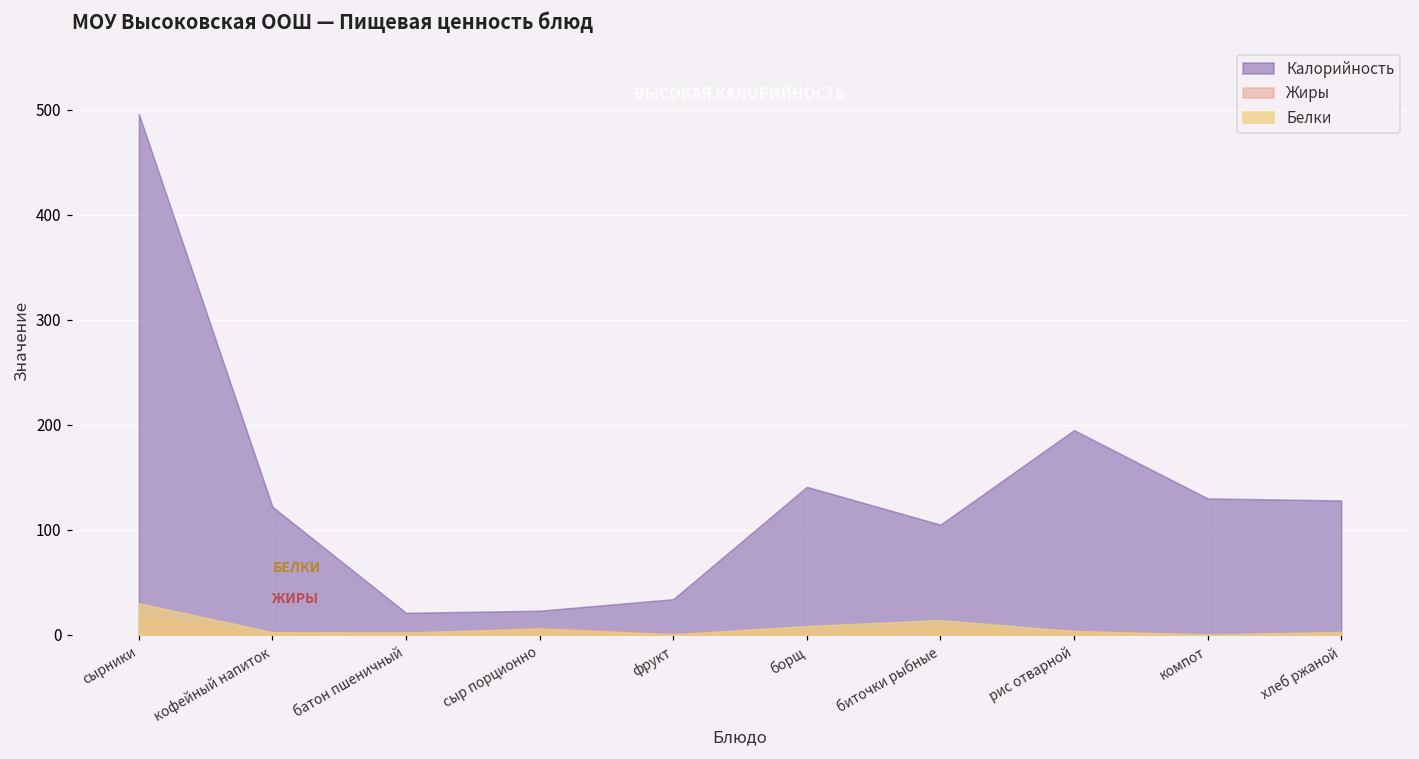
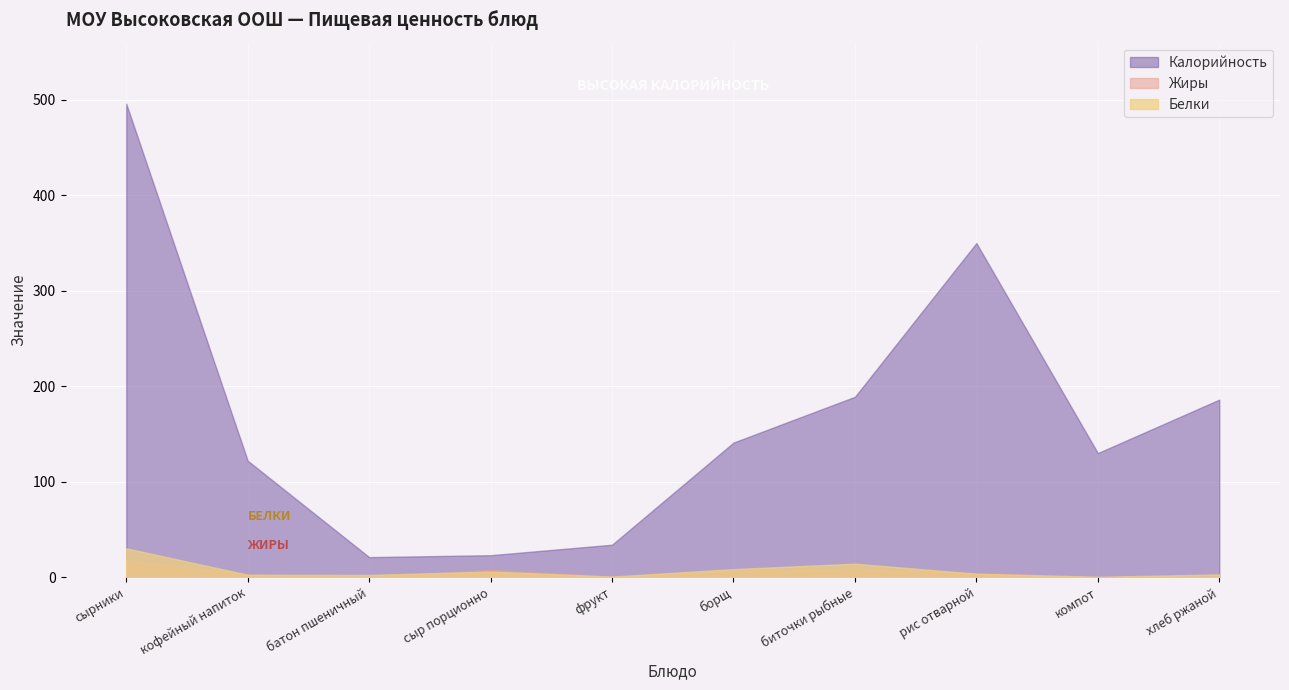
Калорийность, биточки рыбные: 110 -> 190
Калорийность, рис отварной: 200 -> 350
Калорийность, хлеб ржаной: 130 -> 190
